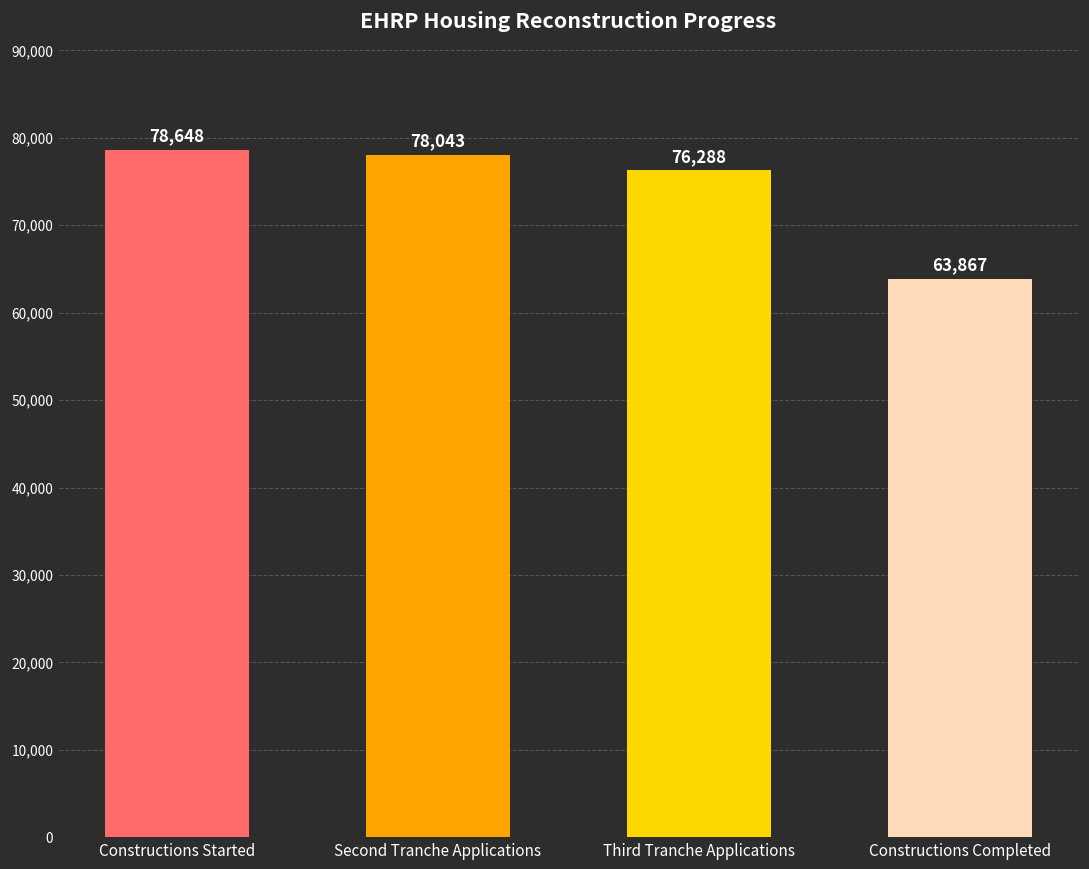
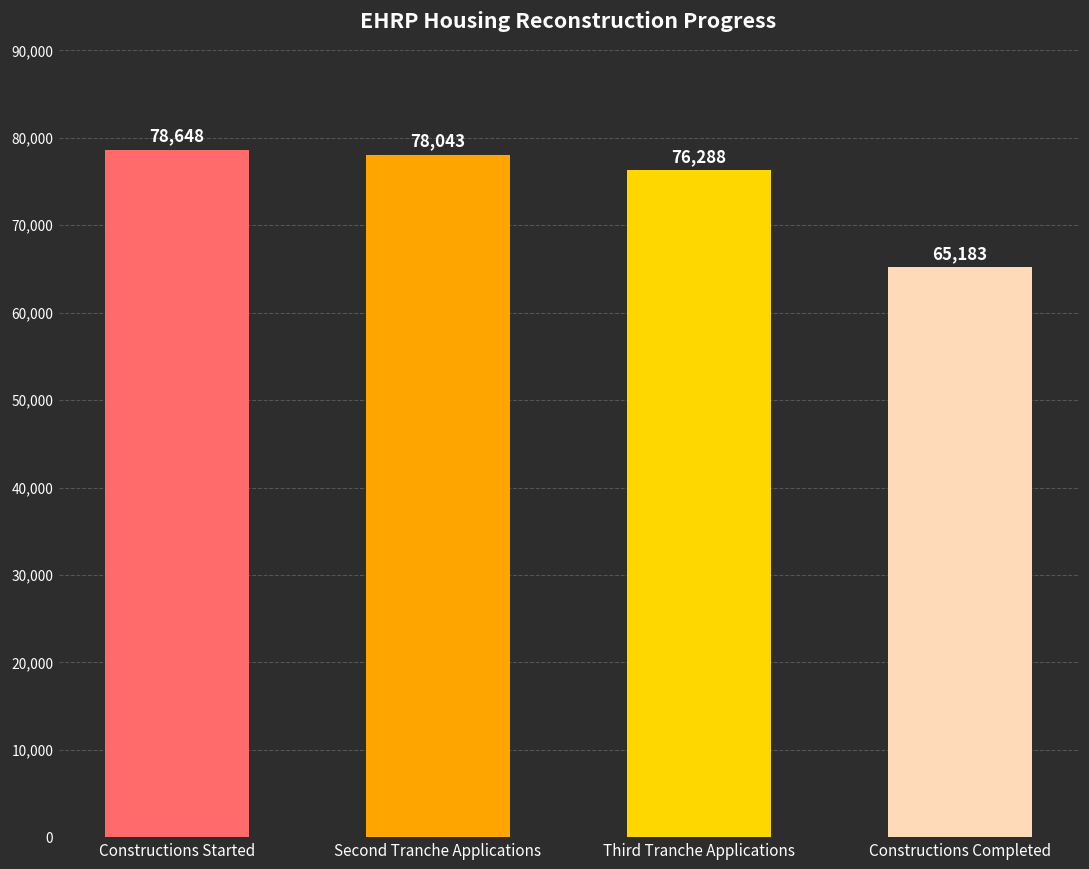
Constructions Completed: 63,867 -> 65,183
